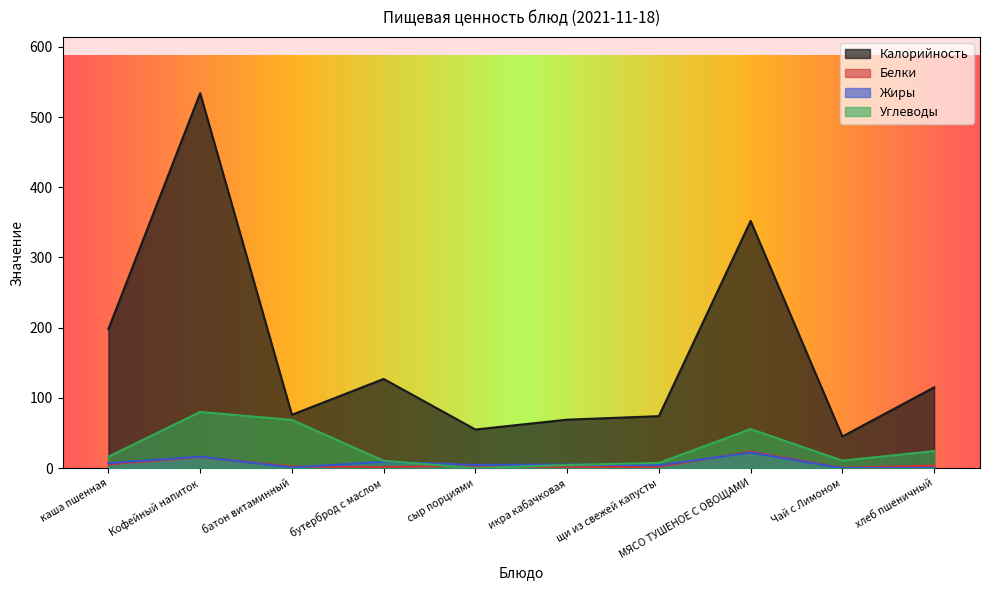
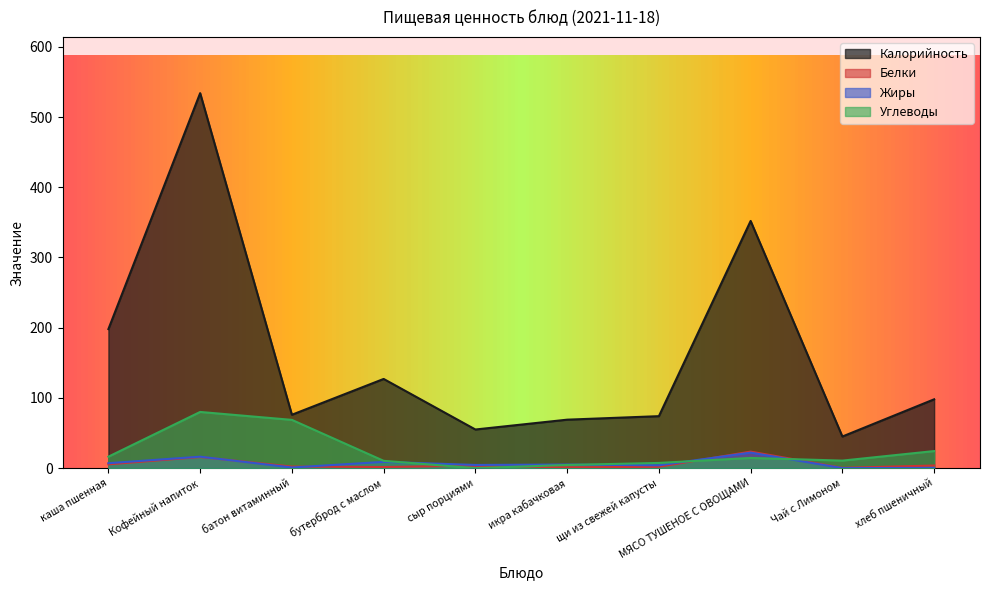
Углеводы, МЯСО ТУШЕНОЕ С ОВОЩАМИ: 60 -> 10
Калорийность, хлеб пшеничный: 120 -> 100
